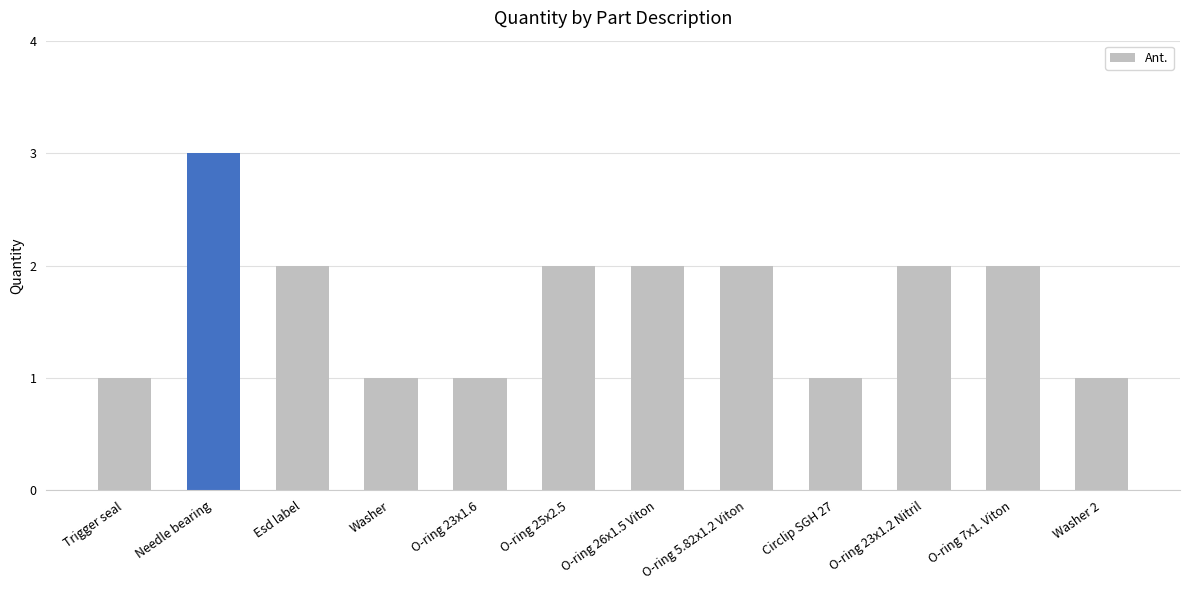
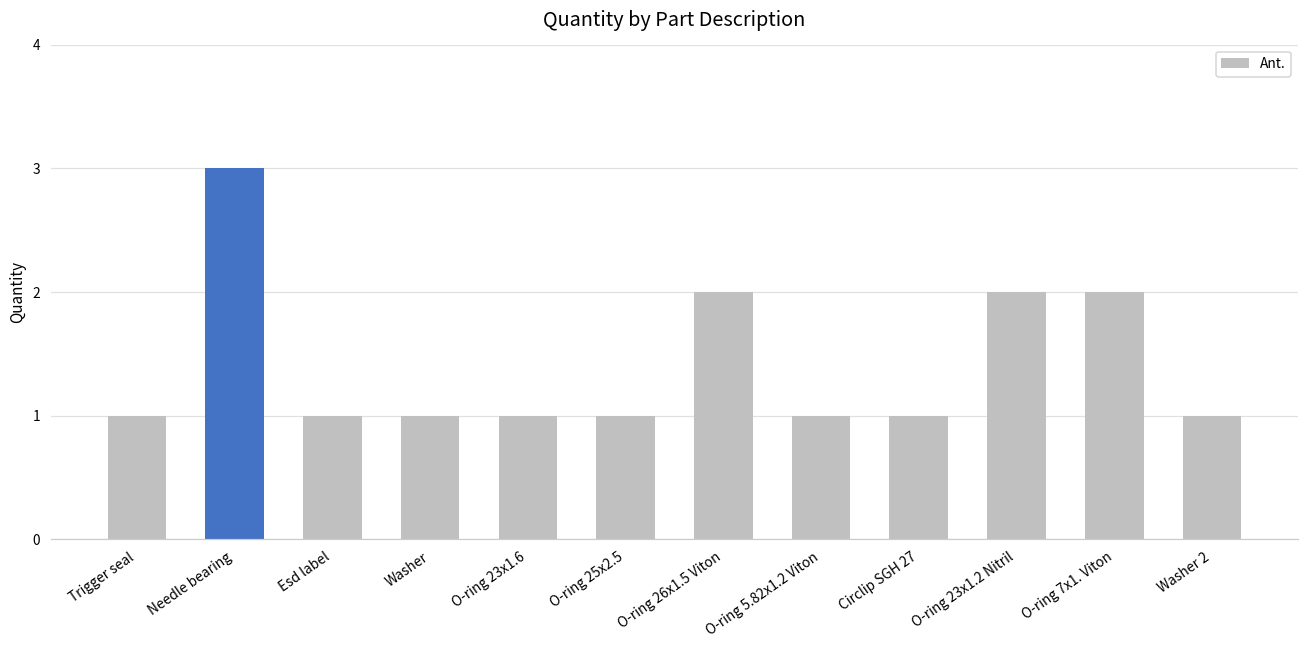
Esd label: 2 -> 1
O-ring 25x2.5: 2 -> 1
O-ring 5.82x1.2 Viton: 2 -> 1
